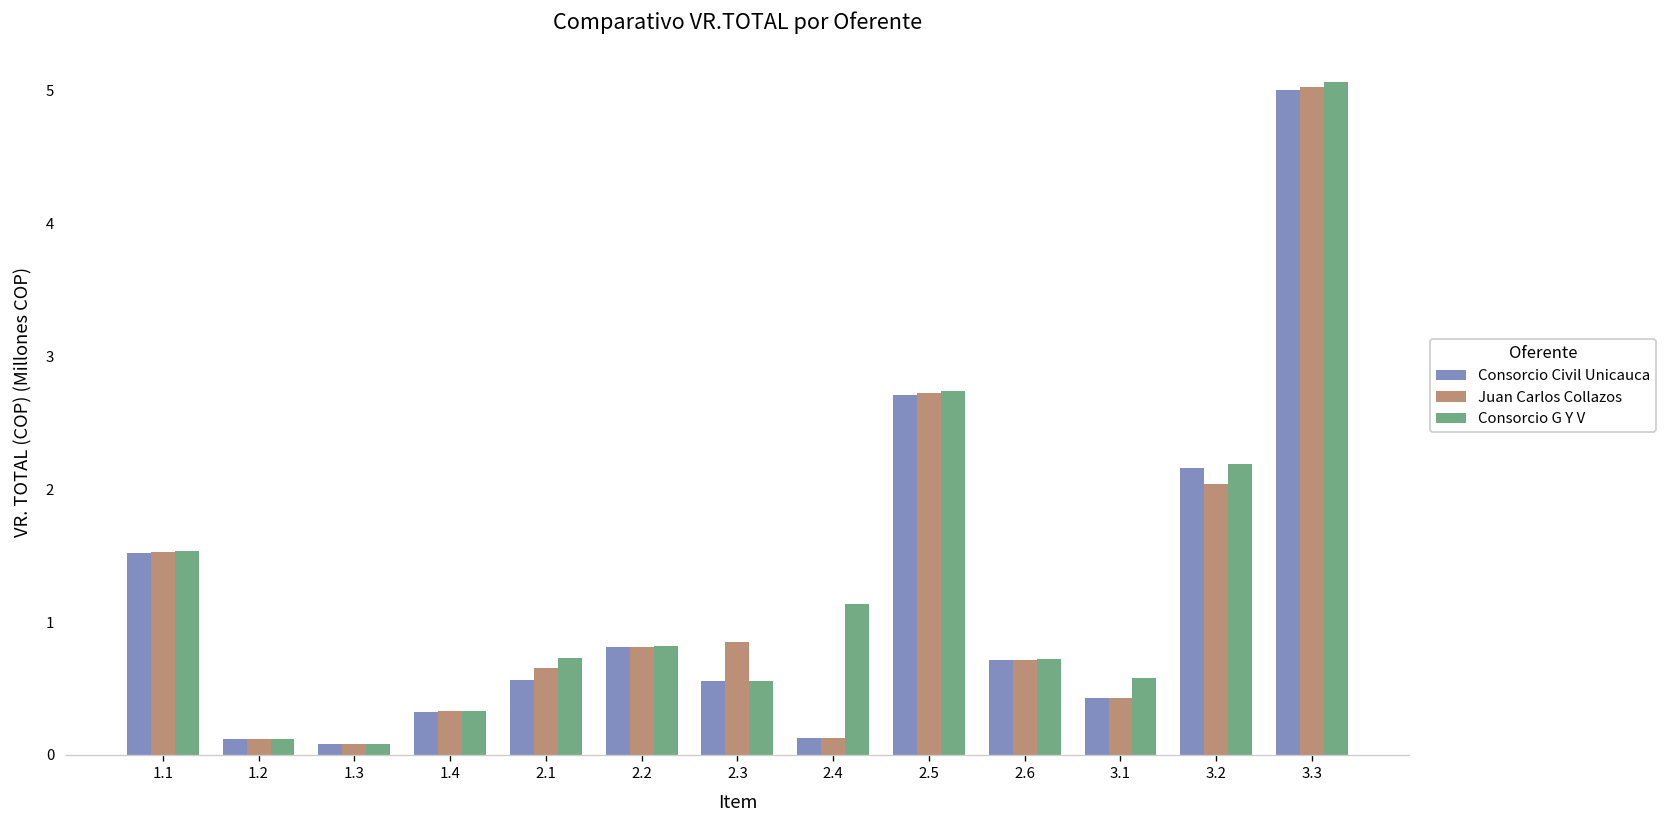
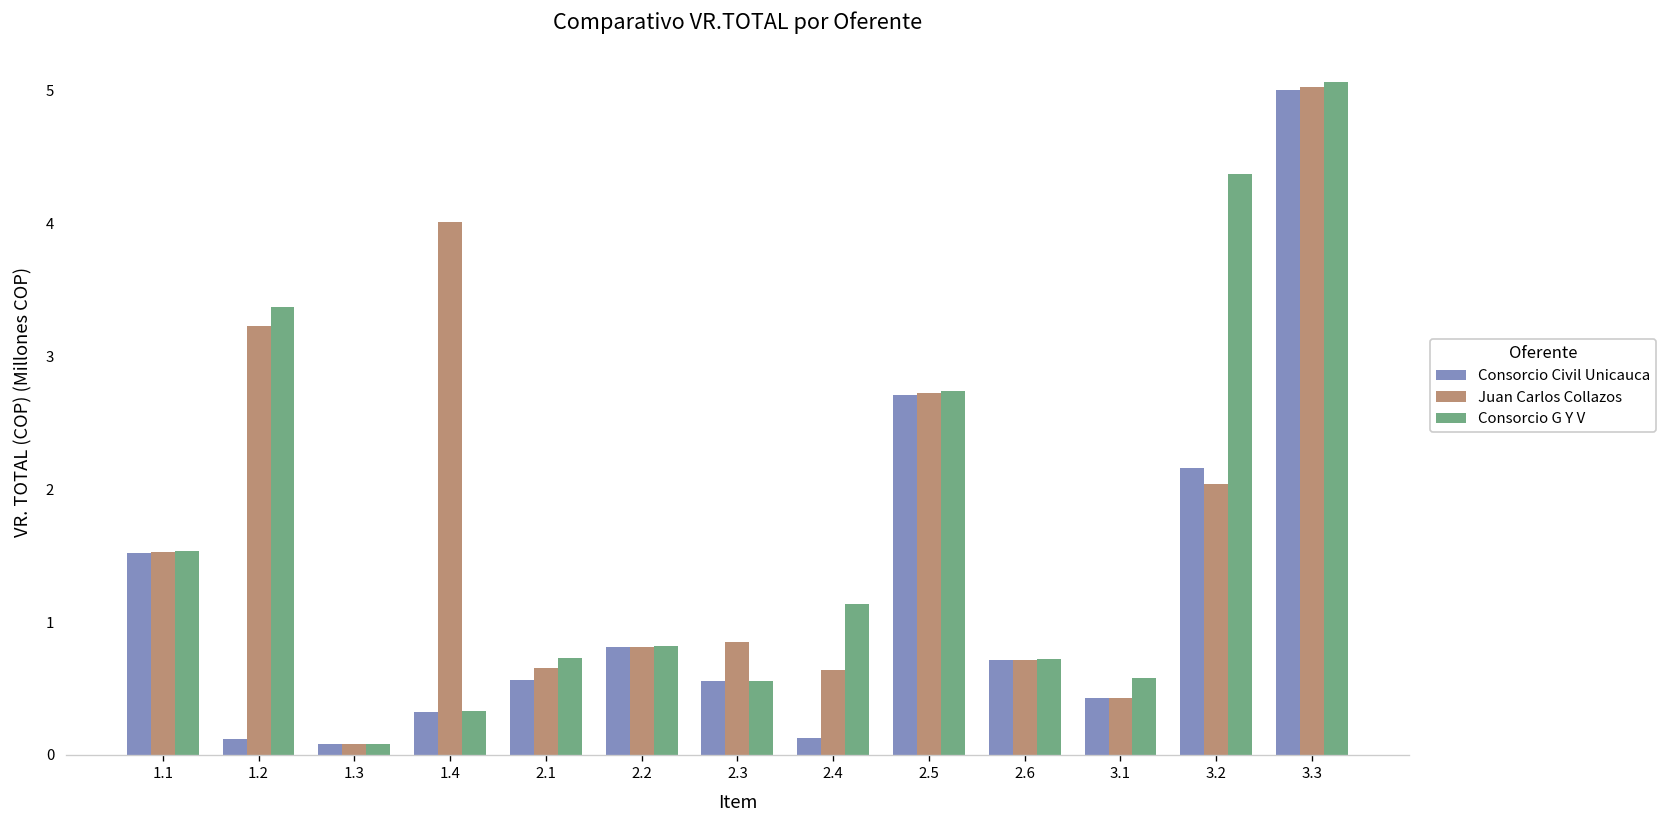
Juan Carlos Collazos, 1.2: 0.12 -> 3.22
Consorcio G Y V, 1.2: 0.12 -> 3.37
Juan Carlos Collazos, 1.4: 0.33 -> 4.01
Juan Carlos Collazos, 2.4: 0.13 -> 0.64
Consorcio G Y V, 3.2: 2.18 -> 4.37
